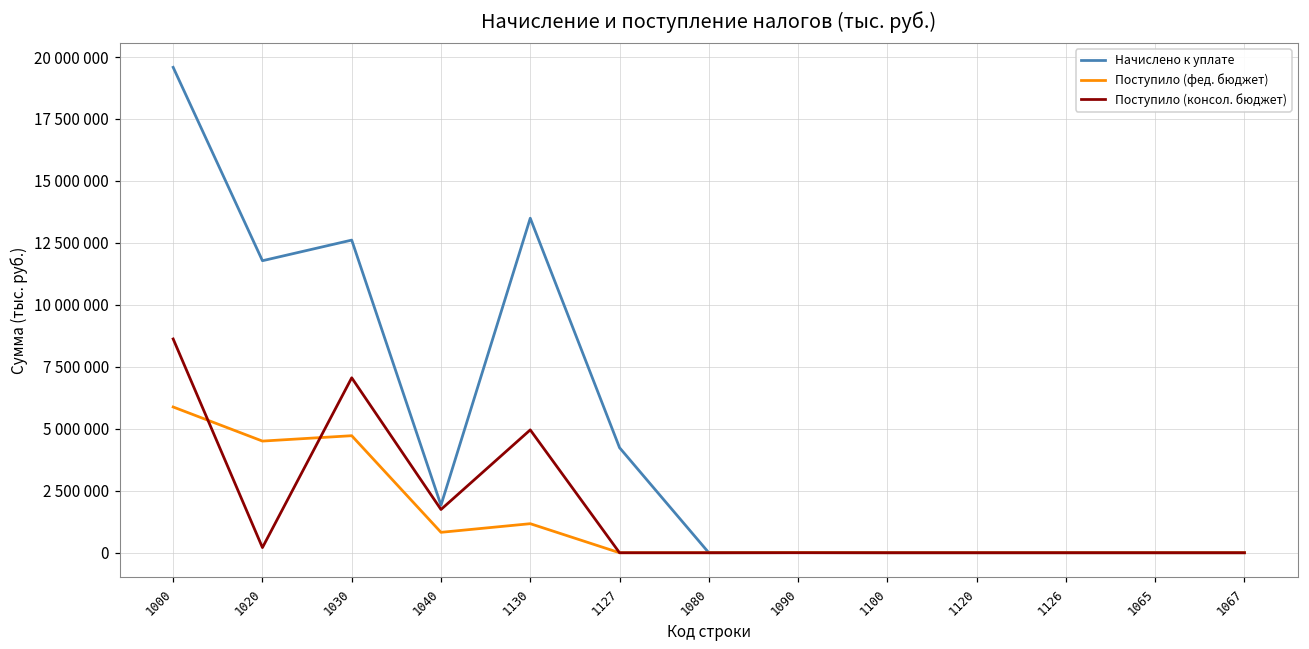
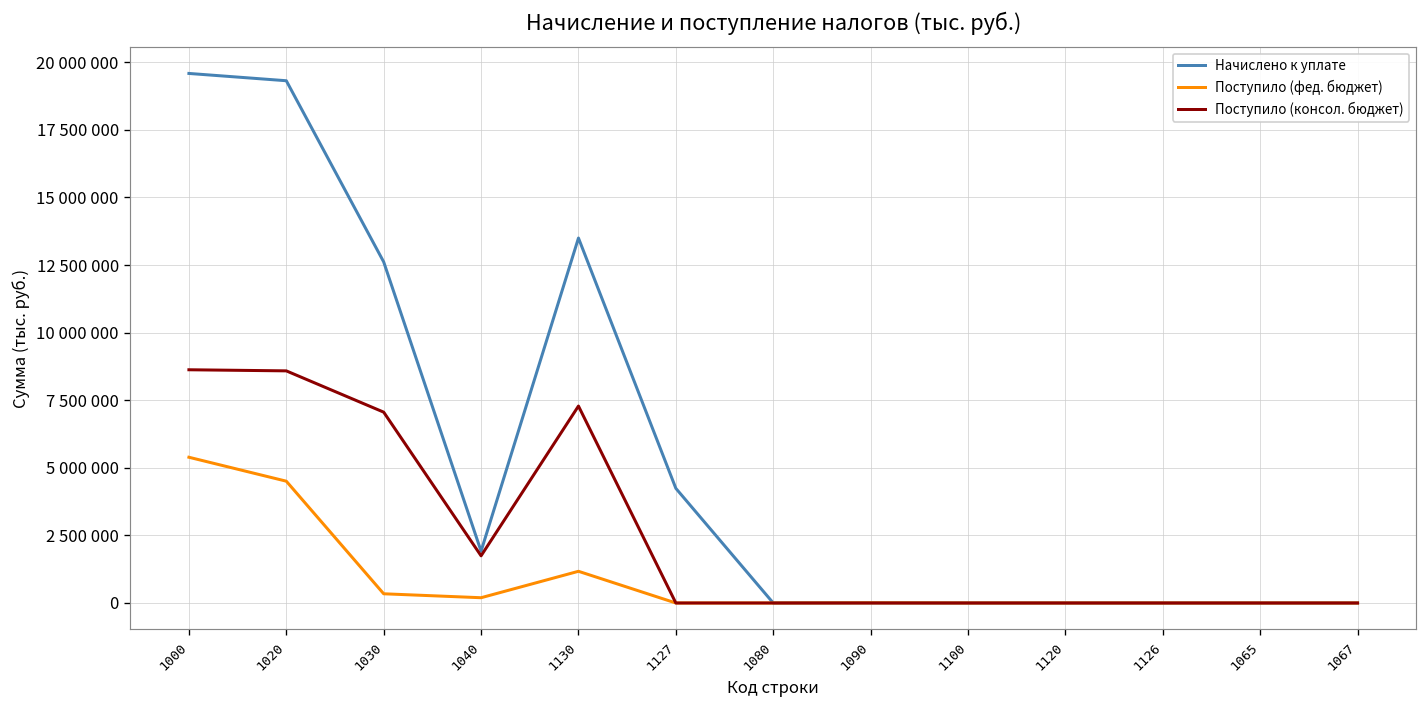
Поступило (фед. бюджет), 1000: 5900000 -> 5400000
Начислено к уплате, 1020: 11800000 -> 19300000
Поступило (консол. бюджет), 1020: 200000 -> 8600000
Поступило (фед. бюджет), 1030: 4700000 -> 300000
Поступило (фед. бюджет), 1040: 800000 -> 200000
Поступило (консол. бюджет), 1130: 5000000 -> 7300000
